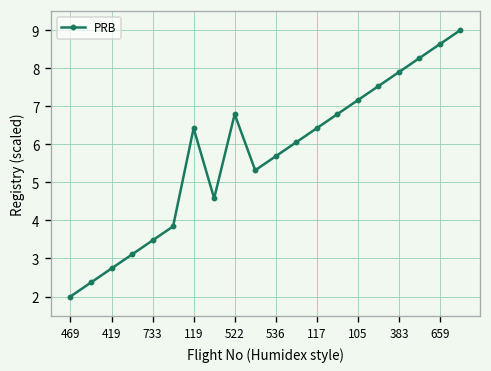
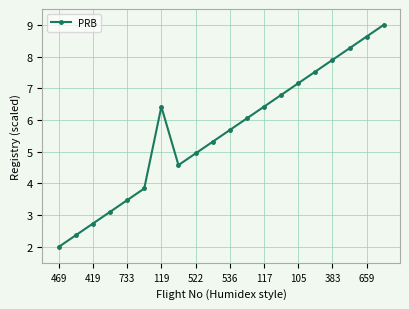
522: 6.8 -> 4.9
